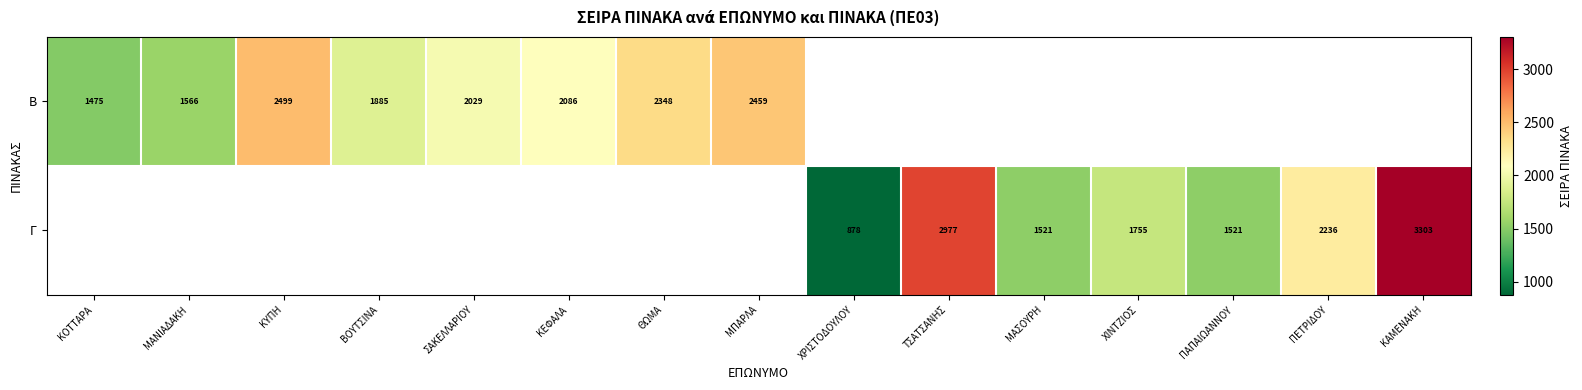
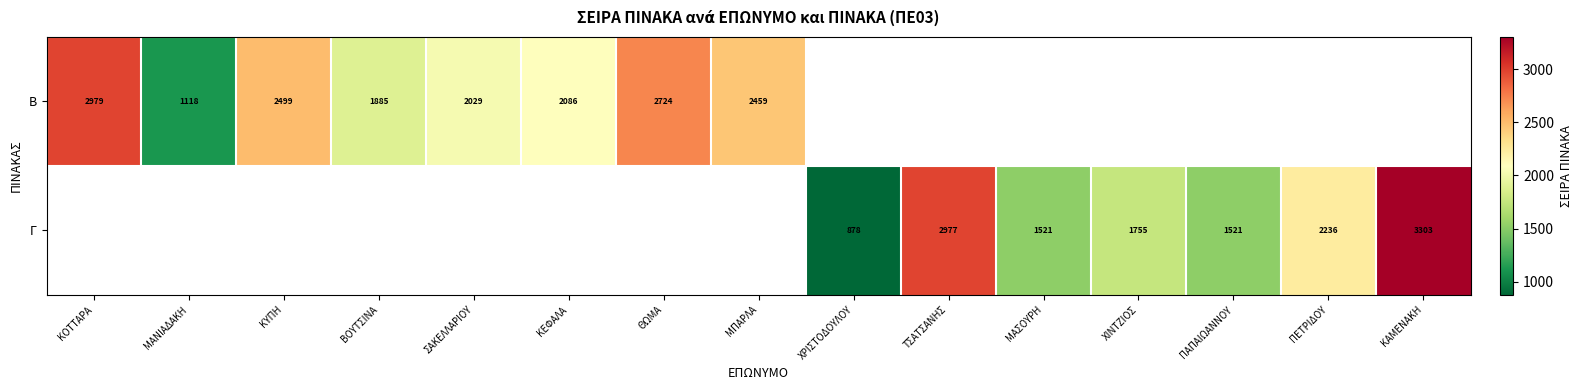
Β, ΚΟΤΤΑΡΑ: 1475 -> 2979
Β, ΜΑΝΙΑΔΑΚΗ: 1566 -> 1118
Β, ΘΩΜΑ: 2348 -> 2724
